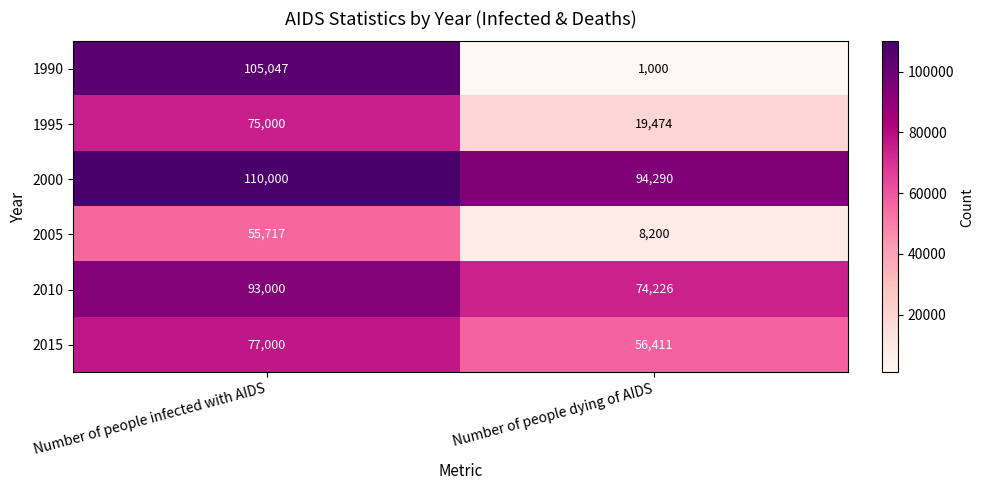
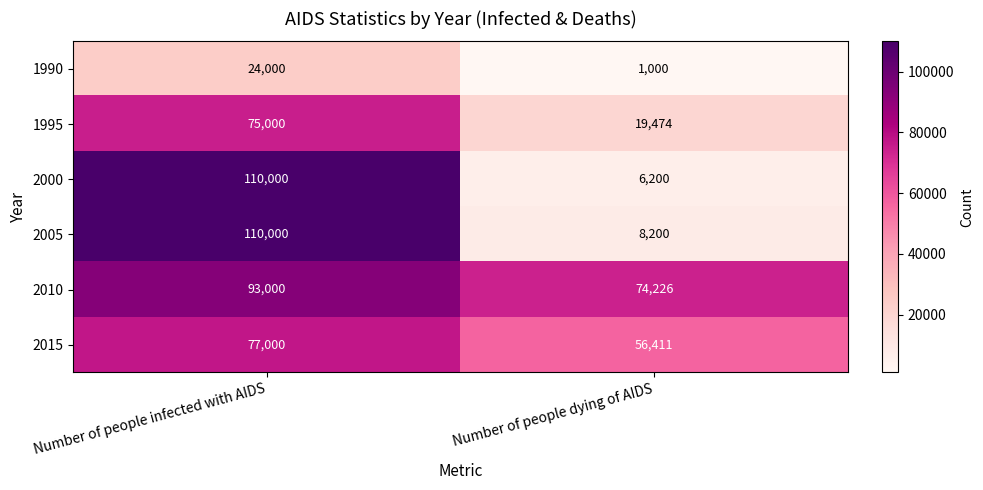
1990, Number of people infected with AIDS: 105,047 -> 24,000
2000, Number of people dying of AIDS: 94,290 -> 6,200
2005, Number of people infected with AIDS: 55,717 -> 110,000
